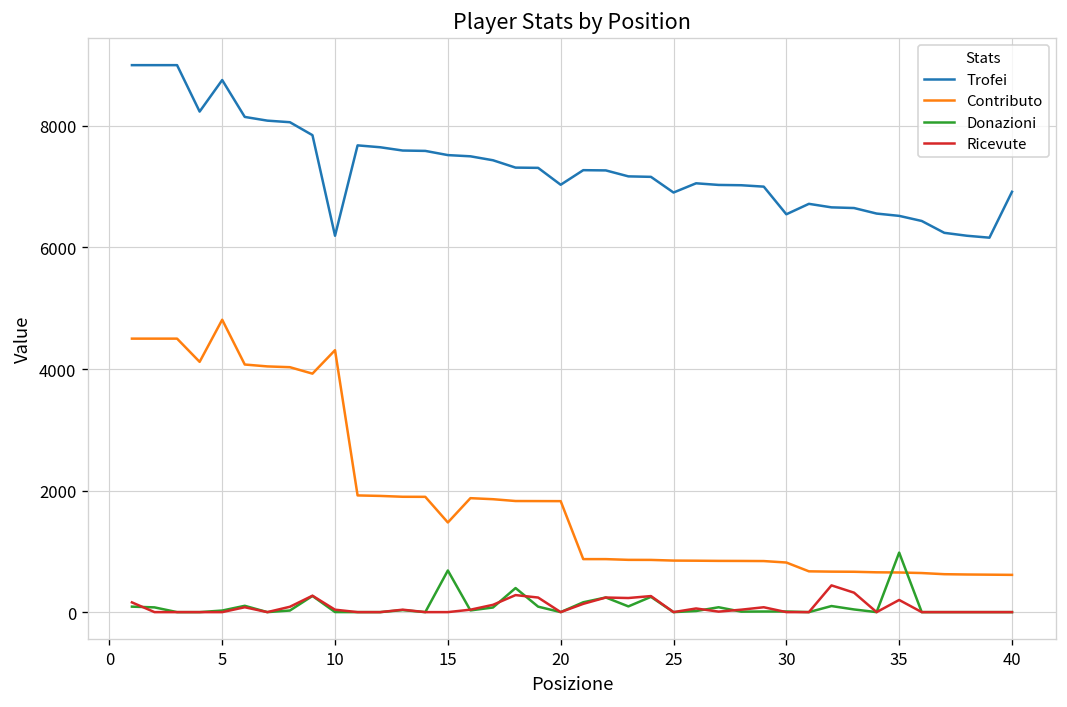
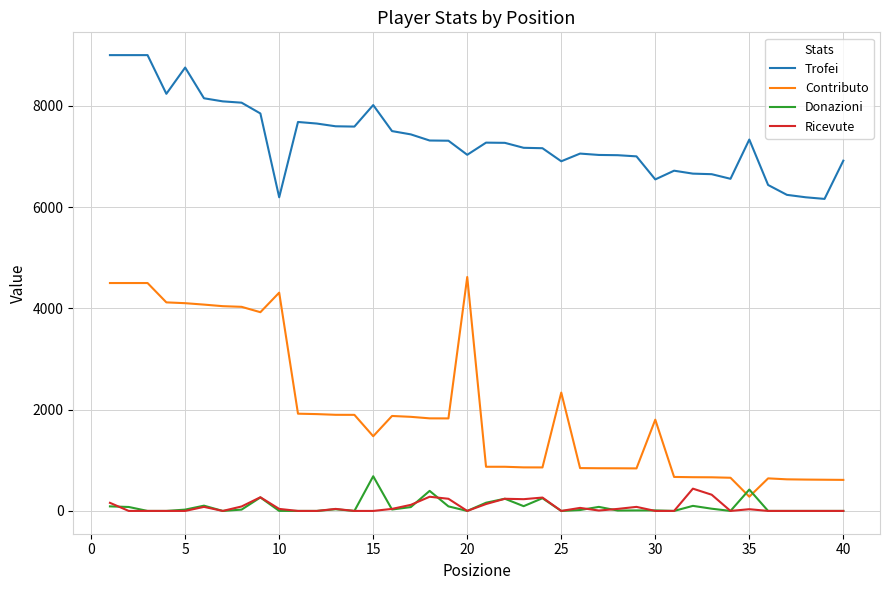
Contributo, 5: 4800 -> 4100
Trofei, 15: 7500 -> 8000
Contributo, 20: 1800 -> 4600
Contributo, 25: 800 -> 2300
Contributo, 30: 800 -> 1800
Trofei, 35: 6500 -> 7300
Contributo, 35: 700 -> 300
Donazioni, 35: 1000 -> 400
Ricevute, 35: 200 -> 0
